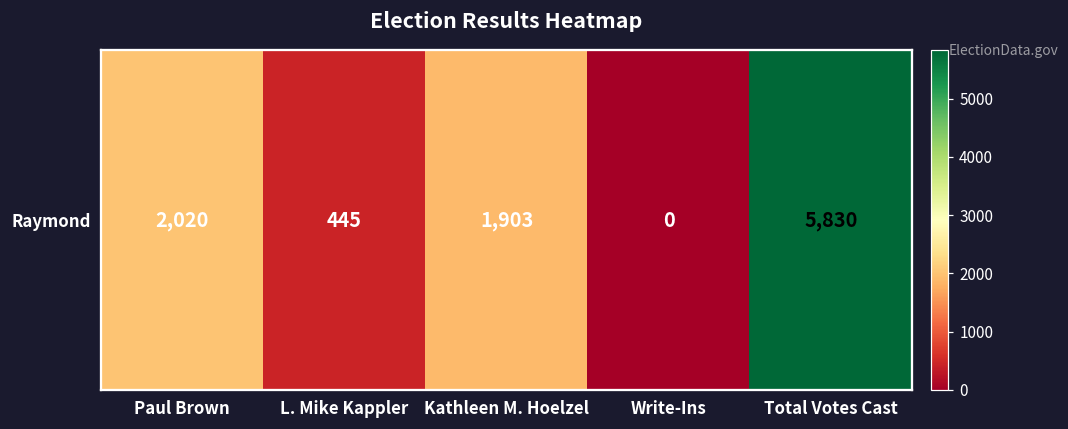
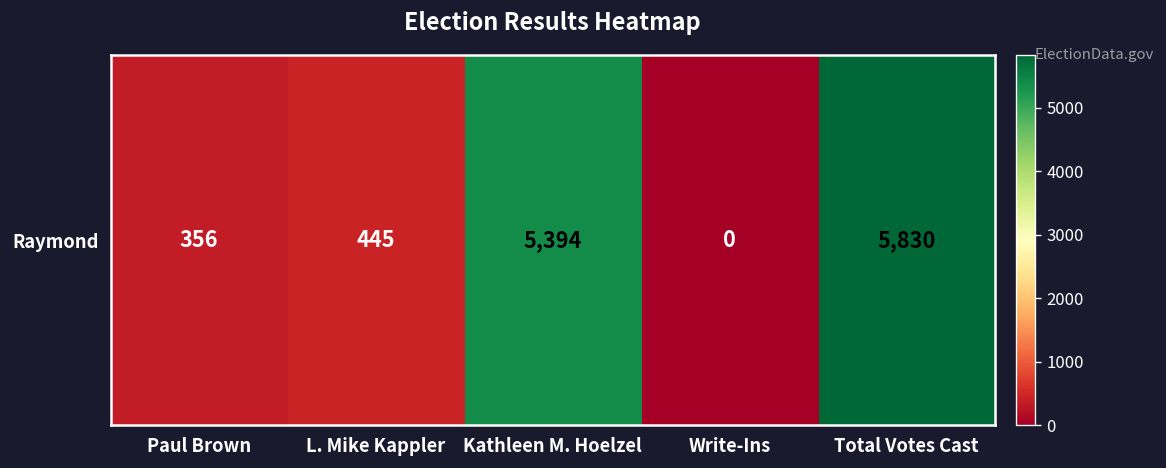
Raymond, Paul Brown: 2,020 -> 356
Raymond, Kathleen M. Hoelzel: 1,903 -> 5,394
